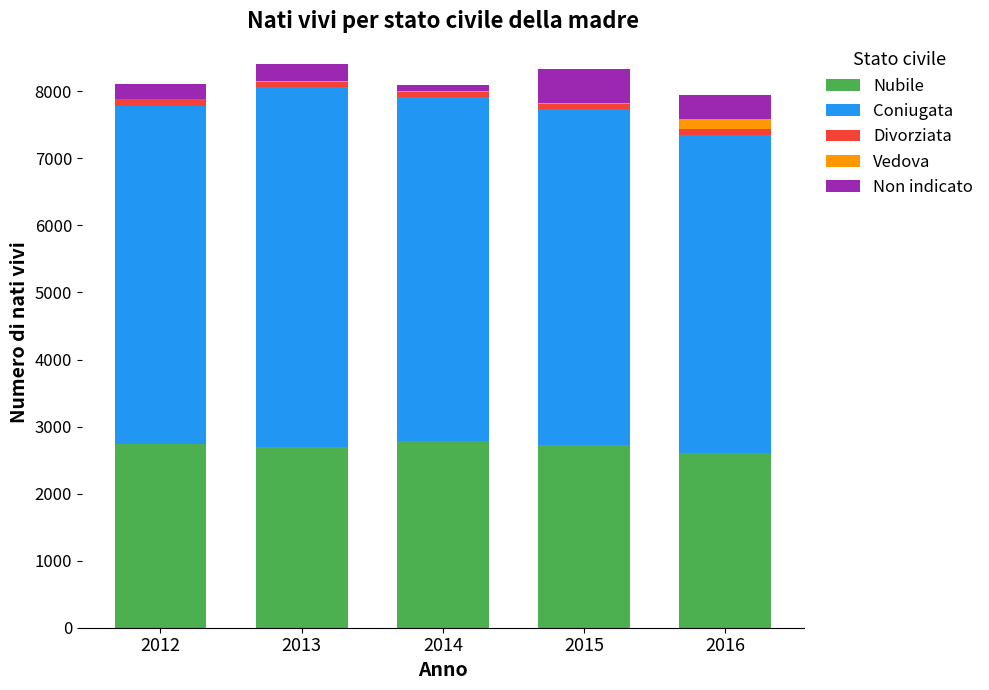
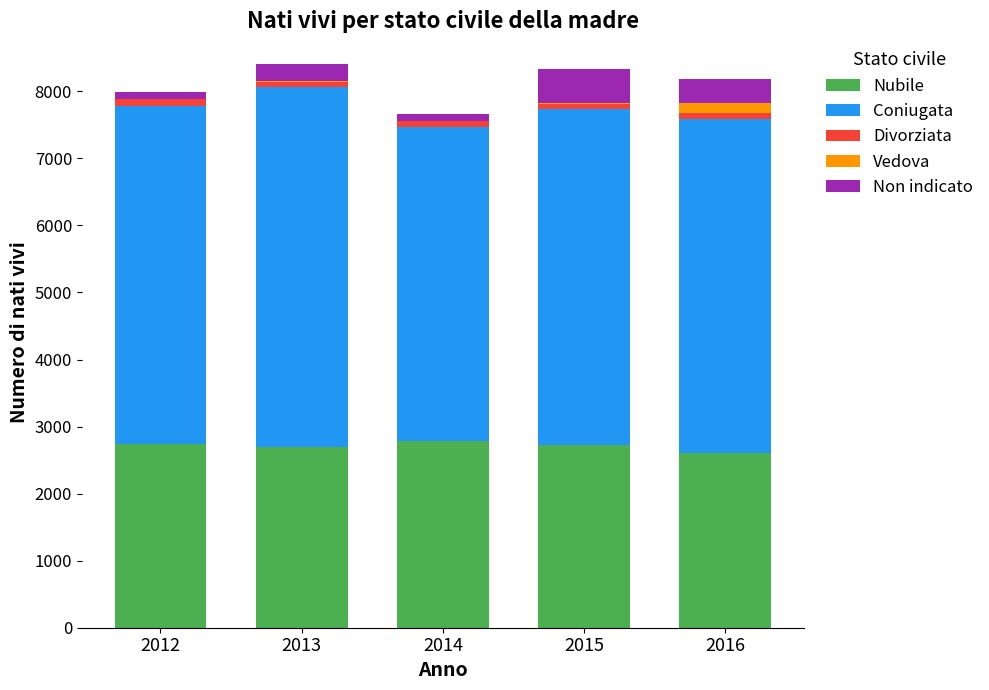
Non indicato, 2012: 200 -> 100
Coniugata, 2014: 5100 -> 4700
Coniugata, 2016: 4700 -> 5000
